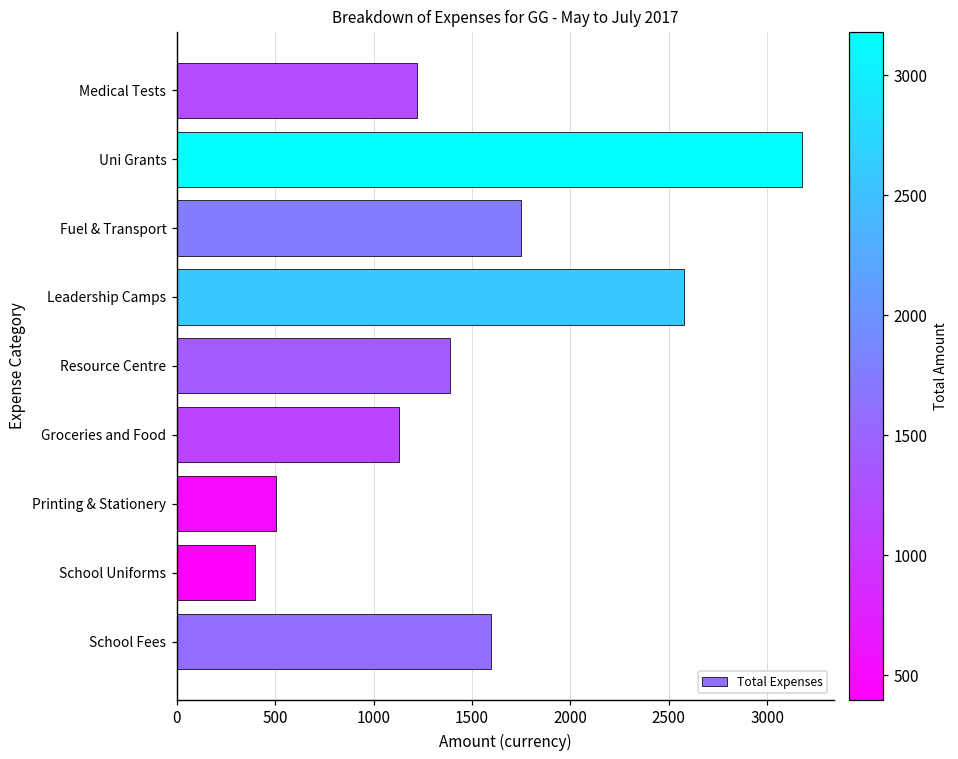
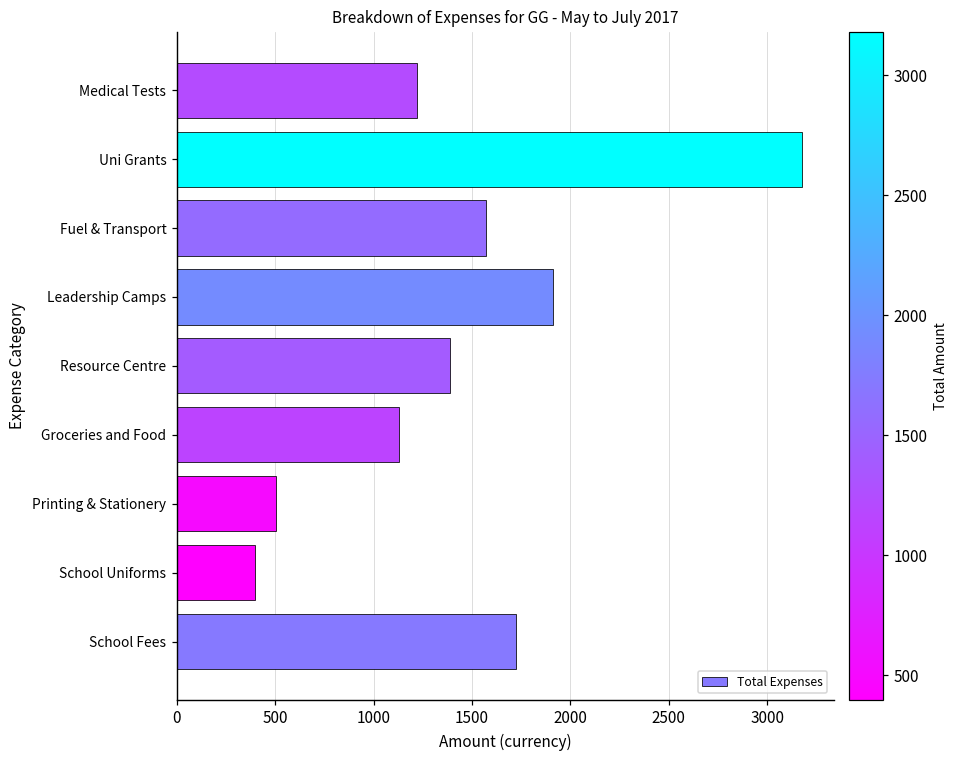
Total Expenses, Fuel & Transport: 1750 -> 1570
Total Expenses, Leadership Camps: 2580 -> 1910
Total Expenses, School Fees: 1600 -> 1720
